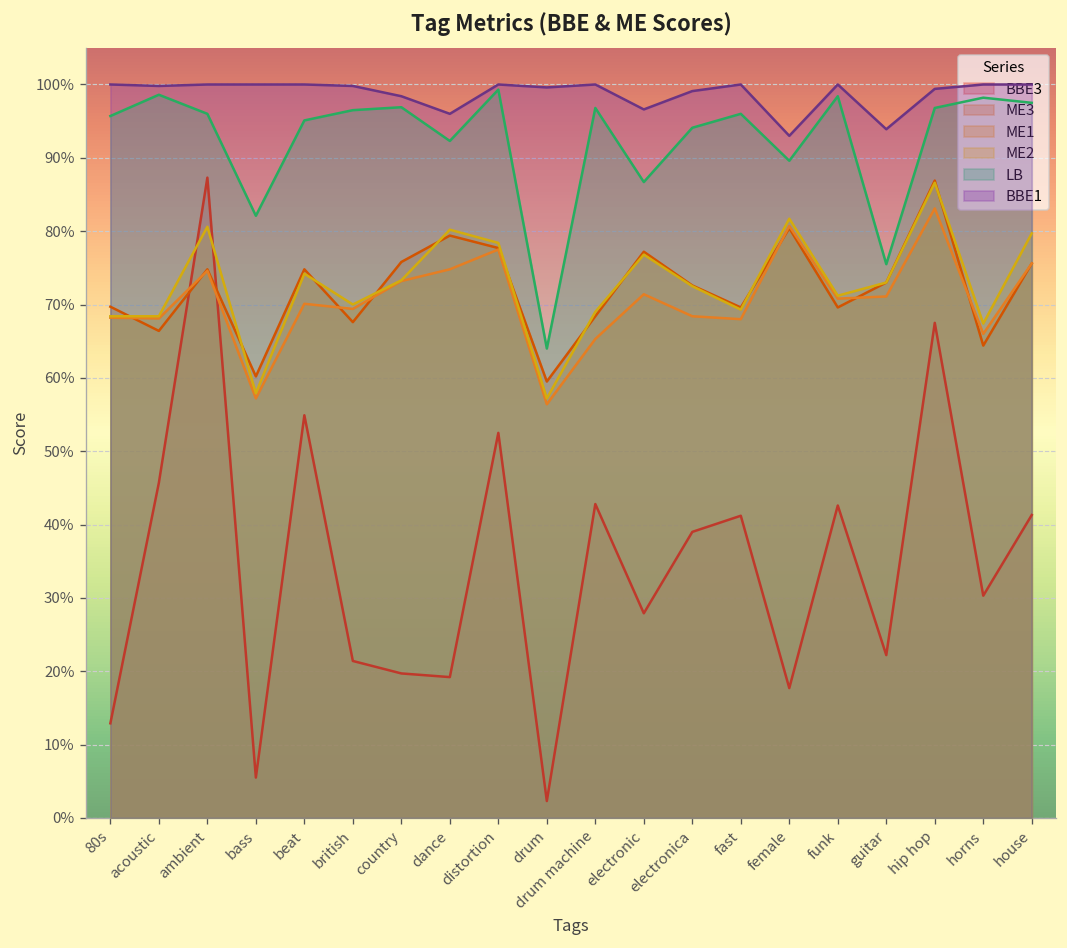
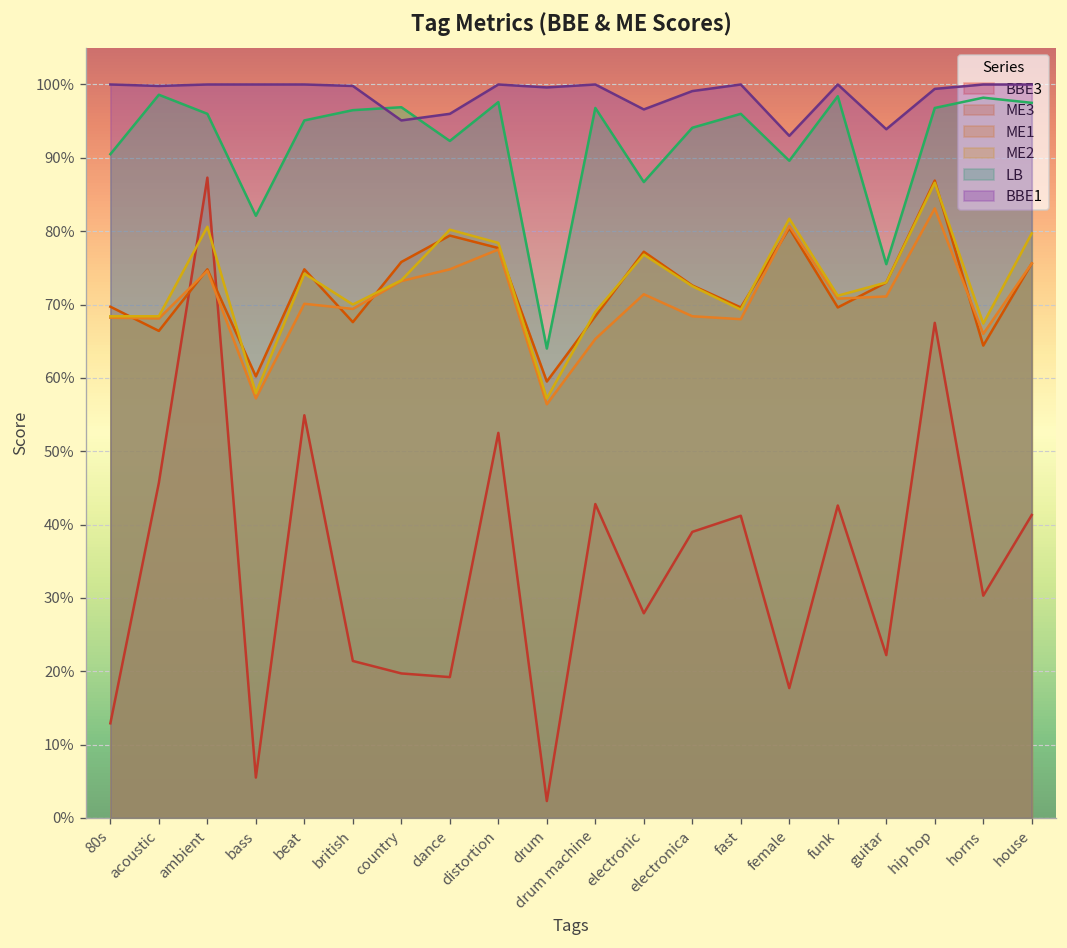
LB, 80s: 96% -> 91%
BBE1, country: 98% -> 95%
LB, distortion: 99% -> 98%
